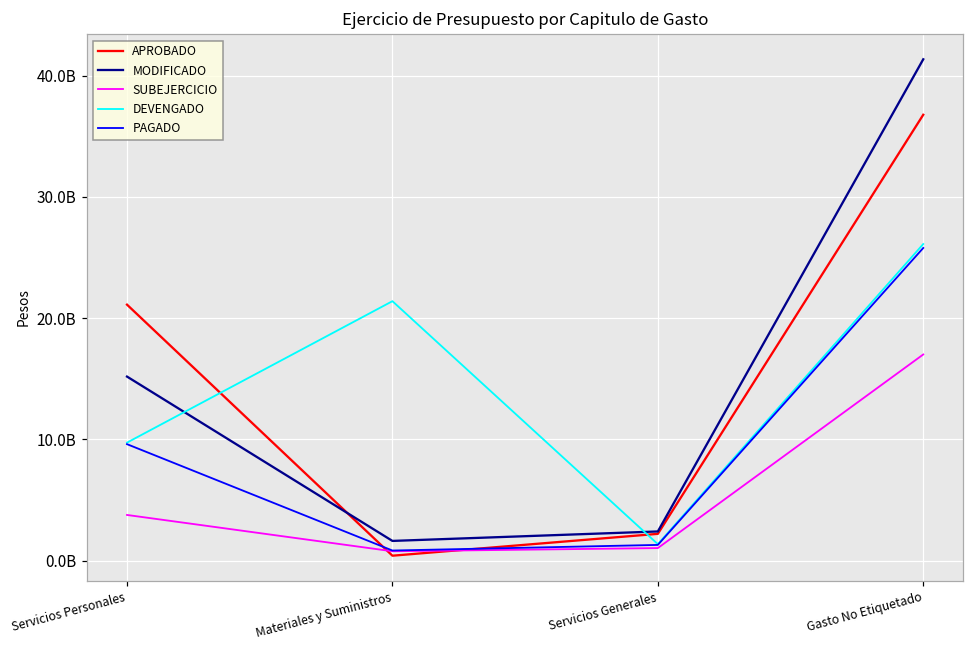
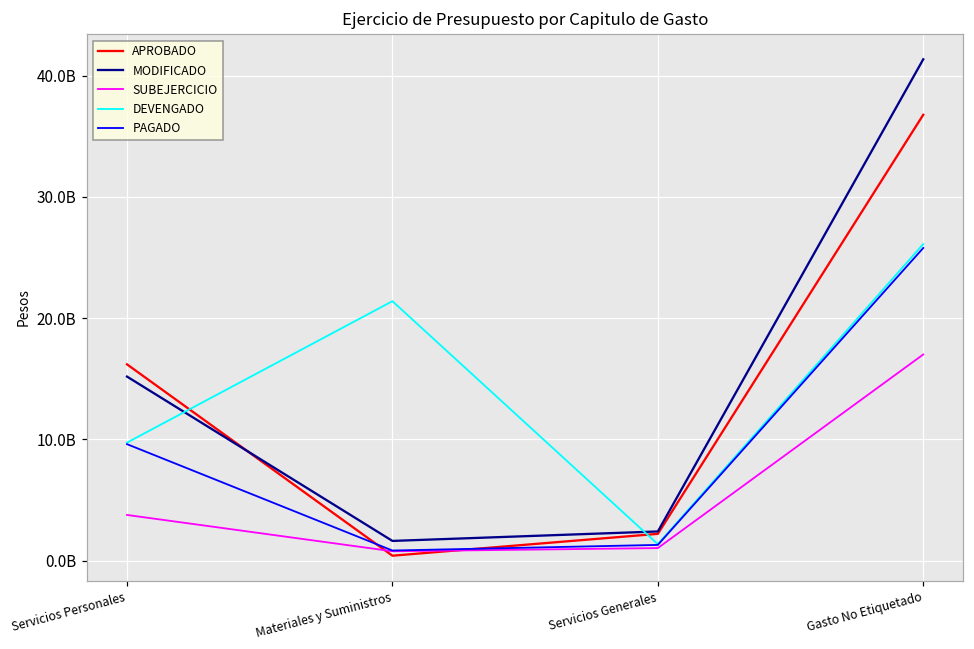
APROBADO, Servicios Personales: 21100000000 -> 16200000000
